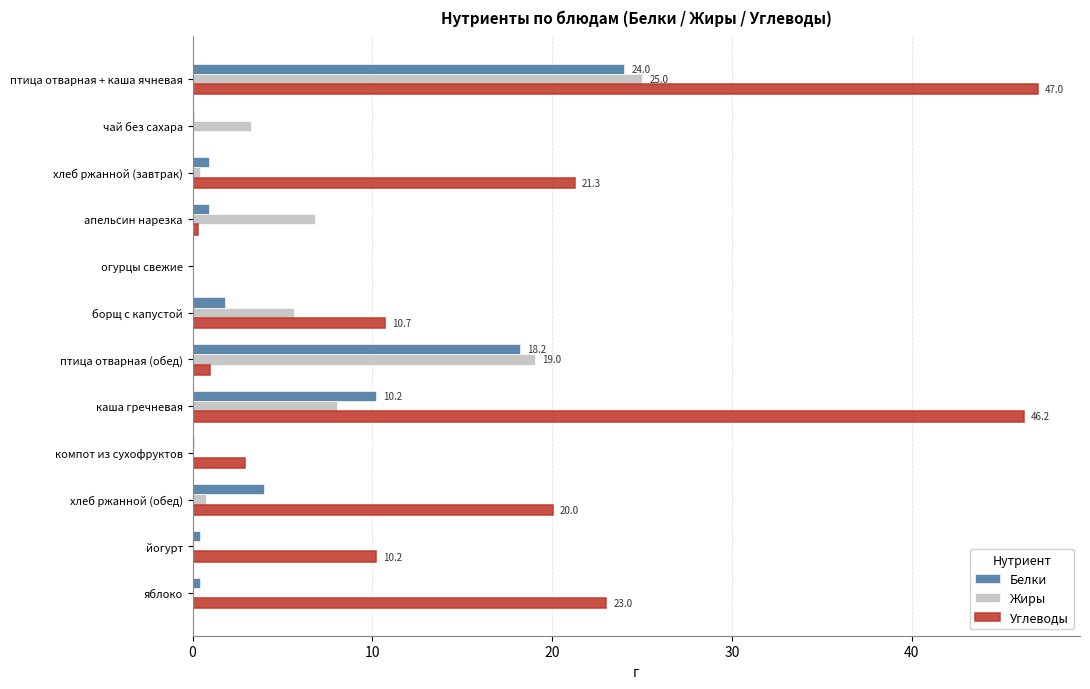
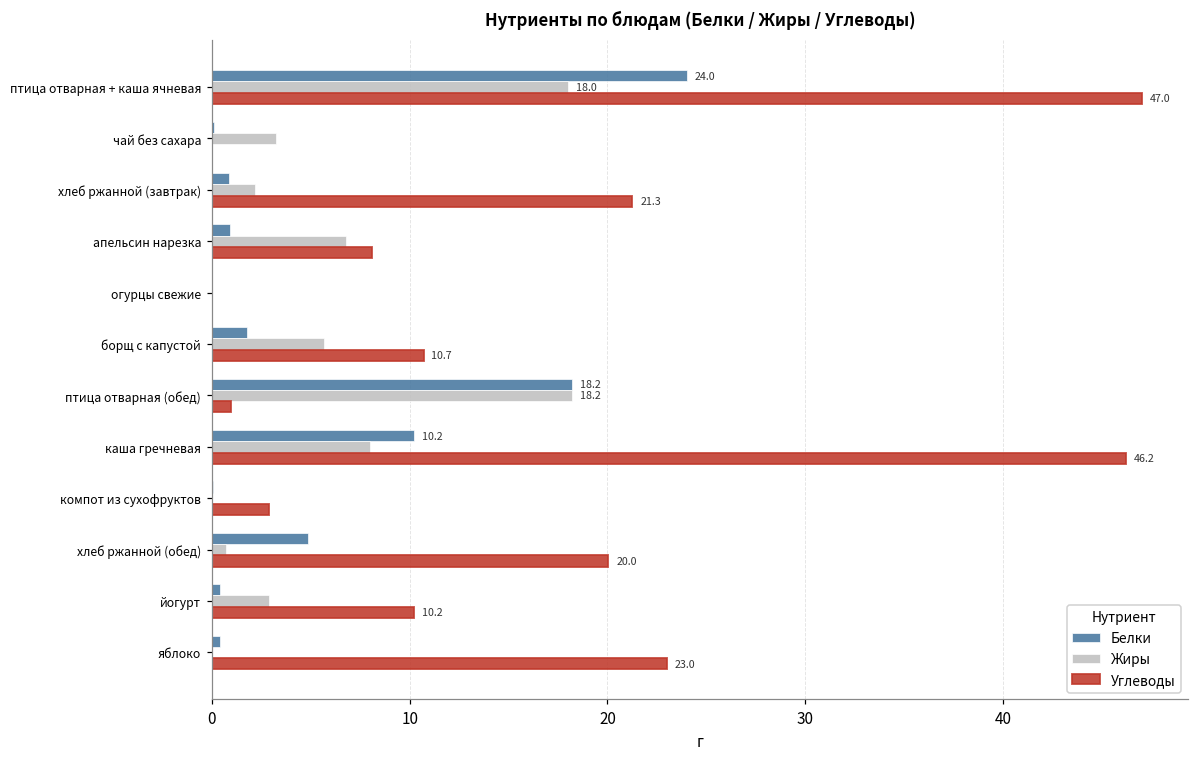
Жиры, птица отварная + каша ячневая: 25.0 -> 18.0
Жиры, хлеб ржанной (завтрак): 0.4 -> 2.2
Углеводы, апельсин нарезка: 0.3 -> 8.1
Жиры, птица отварная (обед): 19.0 -> 18.2
Белки, хлеб ржанной (обед): 4.0 -> 4.9
Жиры, йогурт: 0.1 -> 2.9
